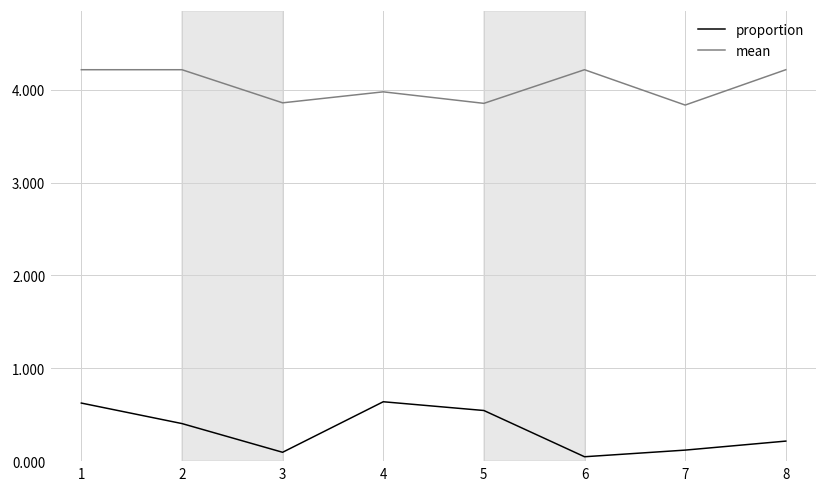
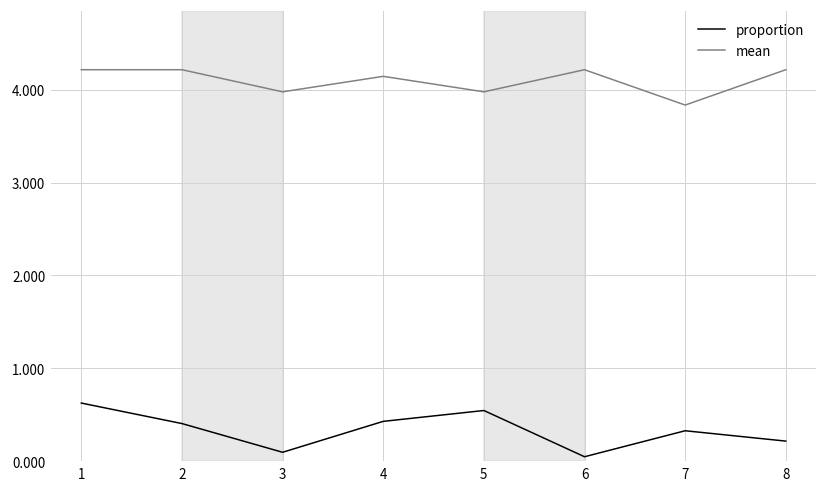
mean, 3: 3.9 -> 4.0
proportion, 4: 0.6 -> 0.4
mean, 4: 4.0 -> 4.1
mean, 5: 3.9 -> 4.0
proportion, 7: 0.1 -> 0.3
